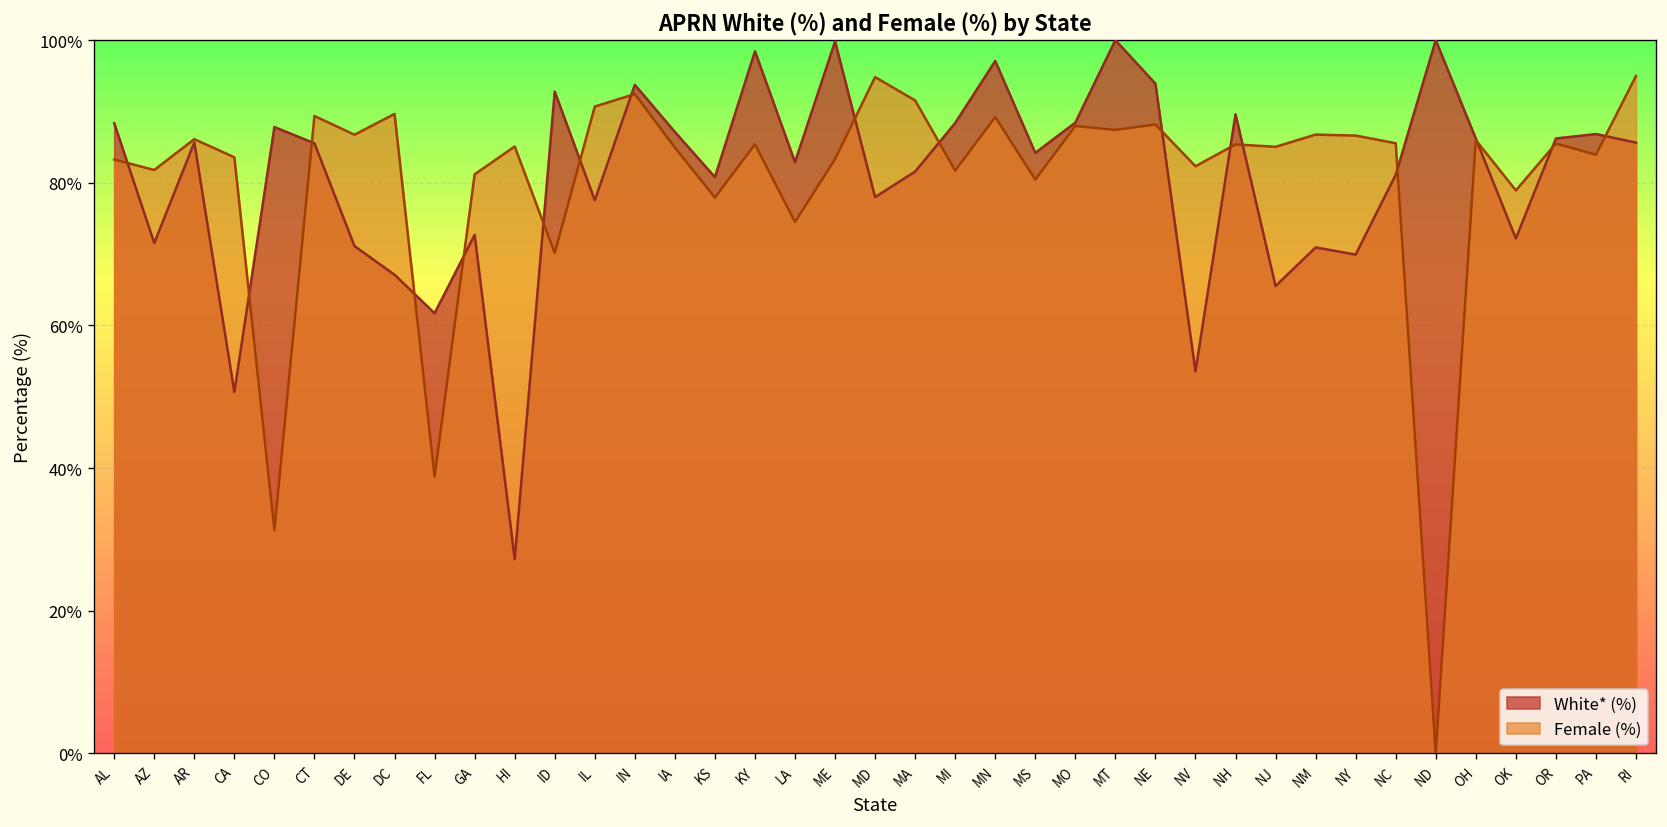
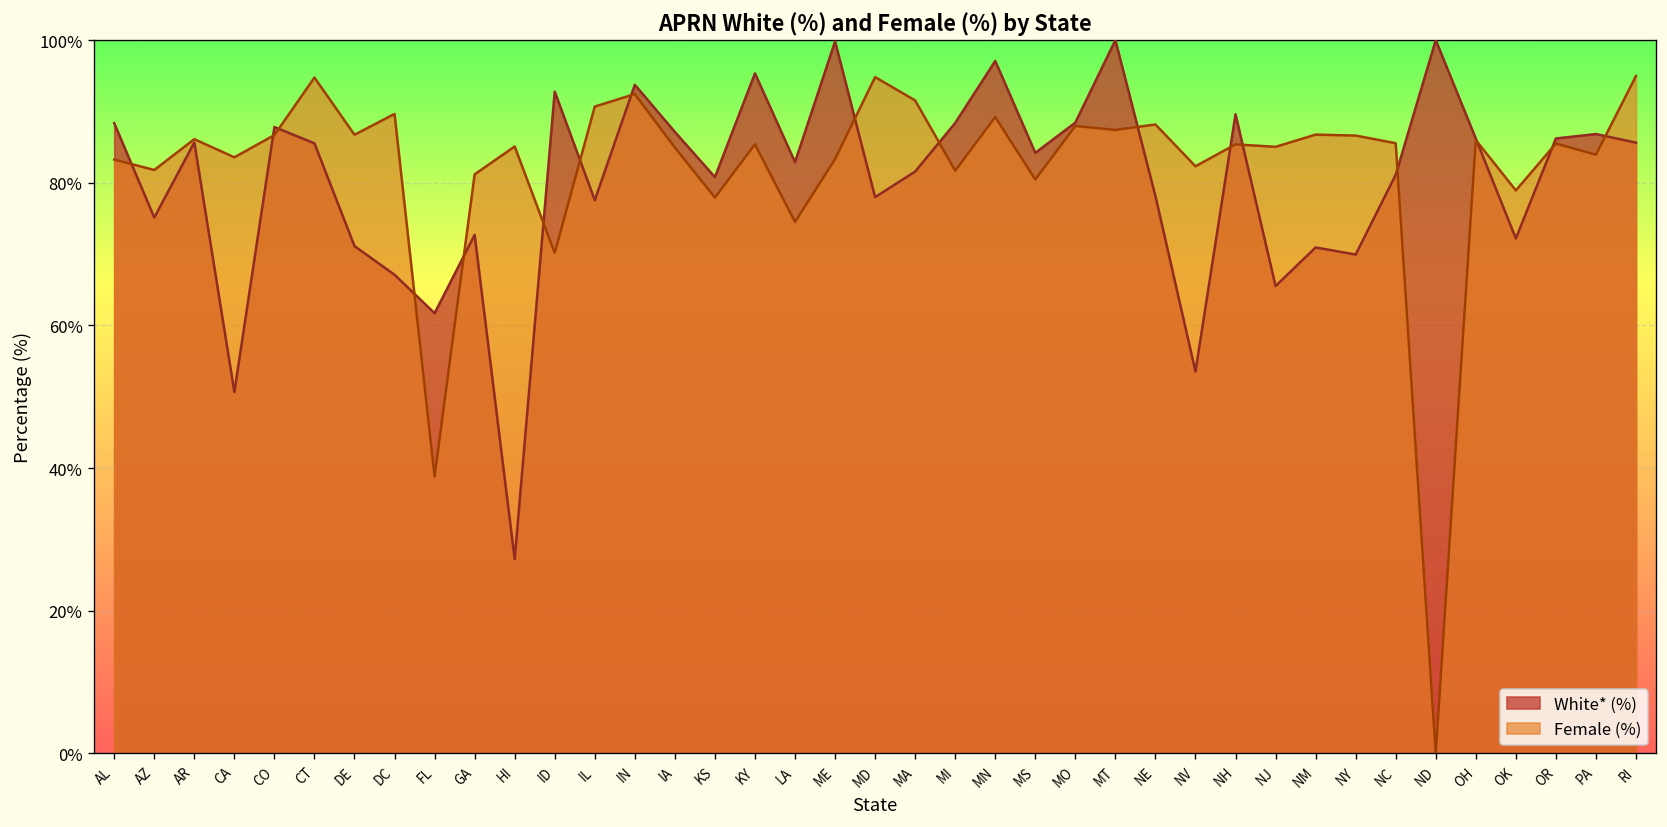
White* (%), AZ: 72% -> 75%
Female (%), CO: 31% -> 87%
Female (%), CT: 89% -> 95%
White* (%), KY: 98% -> 95%
White* (%), NE: 94% -> 78%
